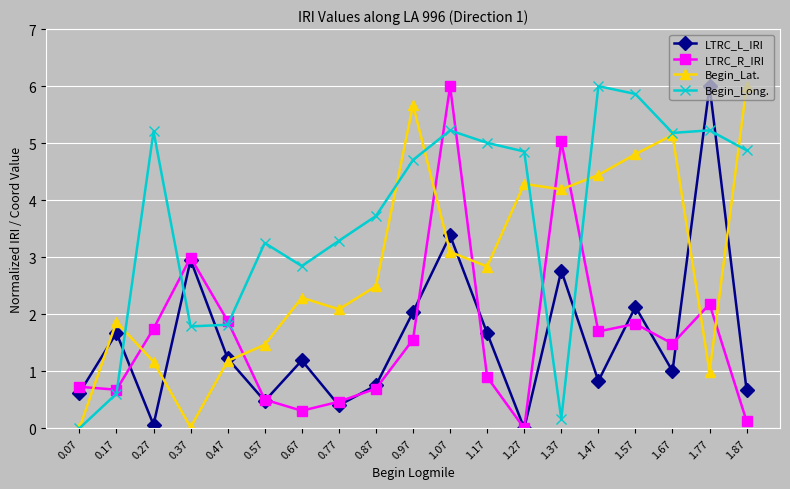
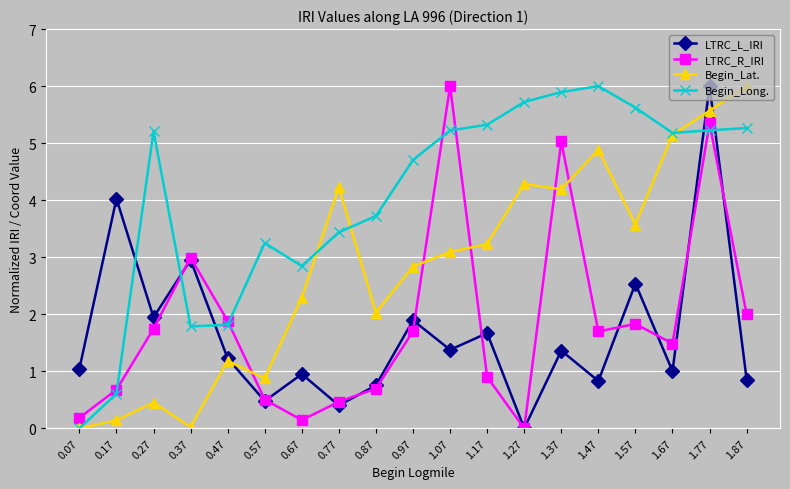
LTRC_L_IRI, 0.07: 0.6 -> 1.0
LTRC_R_IRI, 0.07: 0.7 -> 0.2
LTRC_L_IRI, 0.17: 1.7 -> 4.0
Begin_Lat., 0.17: 1.9 -> 0.1
LTRC_L_IRI, 0.27: 0.1 -> 1.9
Begin_Lat., 0.27: 1.2 -> 0.5
Begin_Lat., 0.57: 1.5 -> 0.9
LTRC_L_IRI, 0.67: 1.2 -> 1.0
LTRC_R_IRI, 0.67: 0.3 -> 0.1
Begin_Lat., 0.77: 2.1 -> 4.2
Begin_Long., 0.77: 3.3 -> 3.4
Begin_Lat., 0.87: 2.5 -> 2.0
LTRC_L_IRI, 0.97: 2.0 -> 1.9
LTRC_R_IRI, 0.97: 1.6 -> 1.7
Begin_Lat., 0.97: 5.7 -> 2.8
LTRC_L_IRI, 1.07: 3.4 -> 1.4
Begin_Lat., 1.17: 2.8 -> 3.2
Begin_Long., 1.17: 5.0 -> 5.3
Begin_Long., 1.27: 4.9 -> 5.7
LTRC_L_IRI, 1.37: 2.8 -> 1.4
Begin_Long., 1.37: 0.2 -> 5.9
Begin_Lat., 1.47: 4.4 -> 4.9
LTRC_L_IRI, 1.57: 2.1 -> 2.5
Begin_Lat., 1.57: 4.8 -> 3.6
Begin_Long., 1.57: 5.9 -> 5.6
LTRC_R_IRI, 1.77: 2.2 -> 5.3
Begin_Lat., 1.77: 1.0 -> 5.6
LTRC_L_IRI, 1.87: 0.7 -> 0.9
LTRC_R_IRI, 1.87: 0.1 -> 2.0
Begin_Long., 1.87: 4.9 -> 5.3
